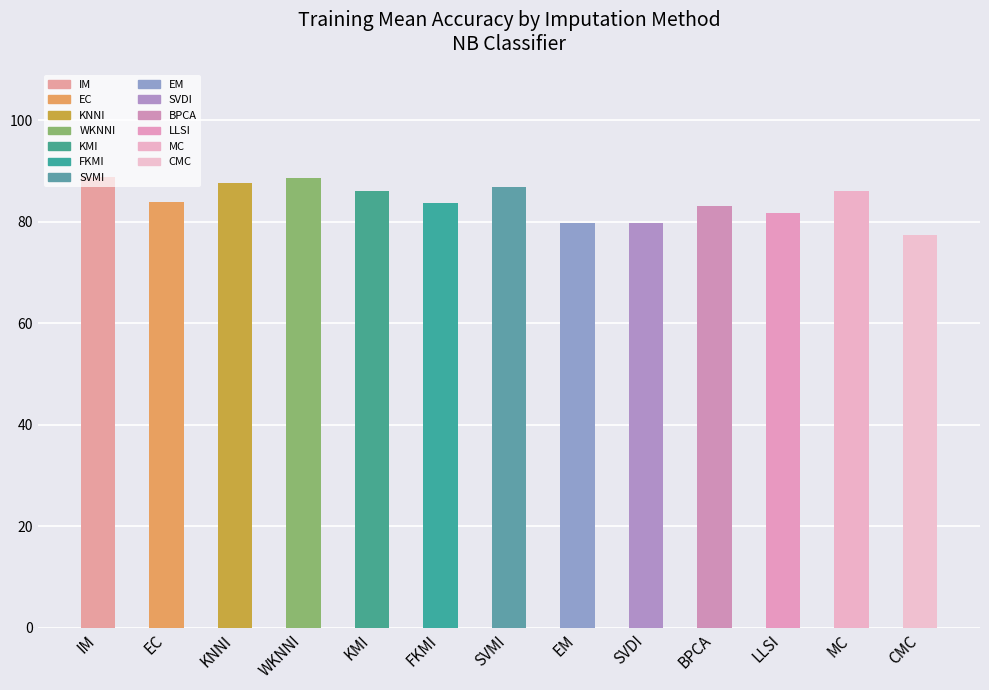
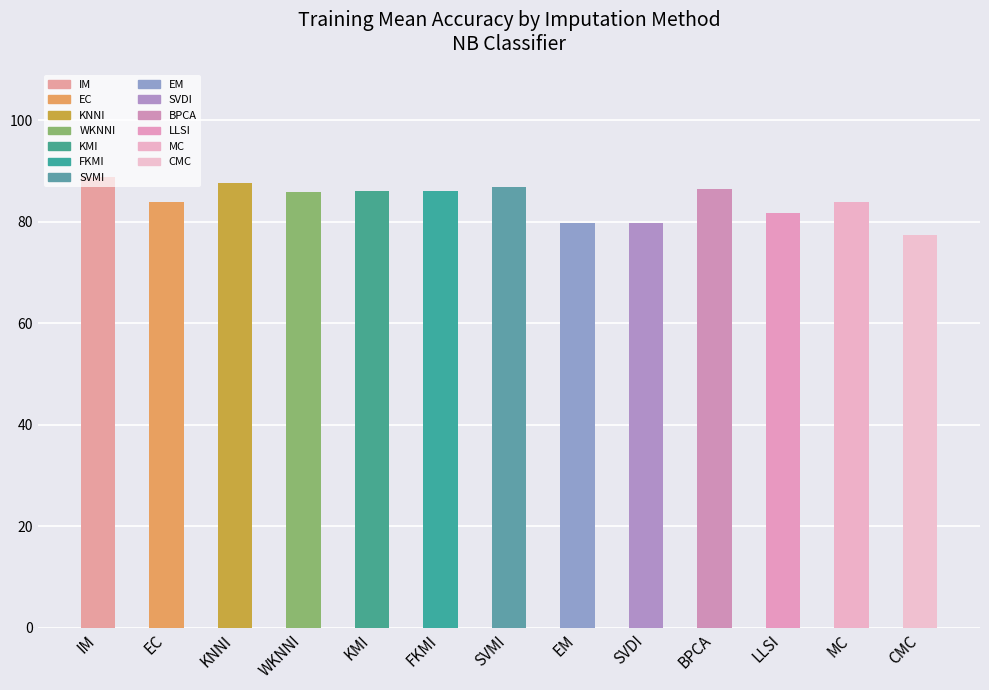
WKNNI: 89 -> 86
FKMI: 84 -> 86
BPCA: 83 -> 86
MC: 86 -> 84
